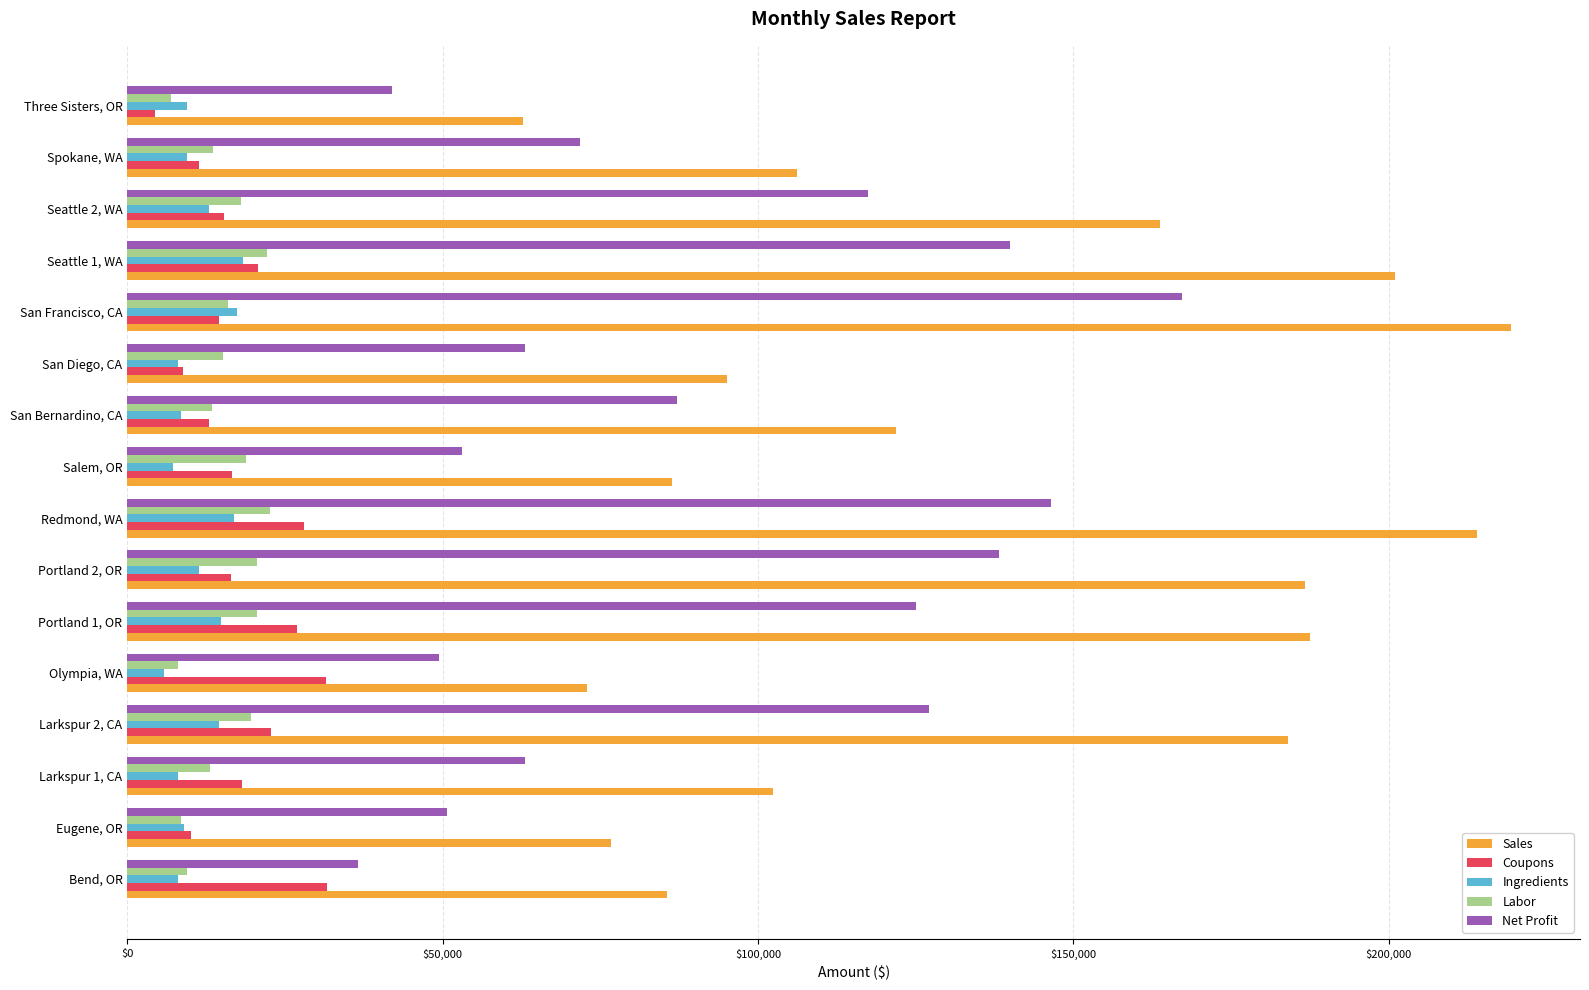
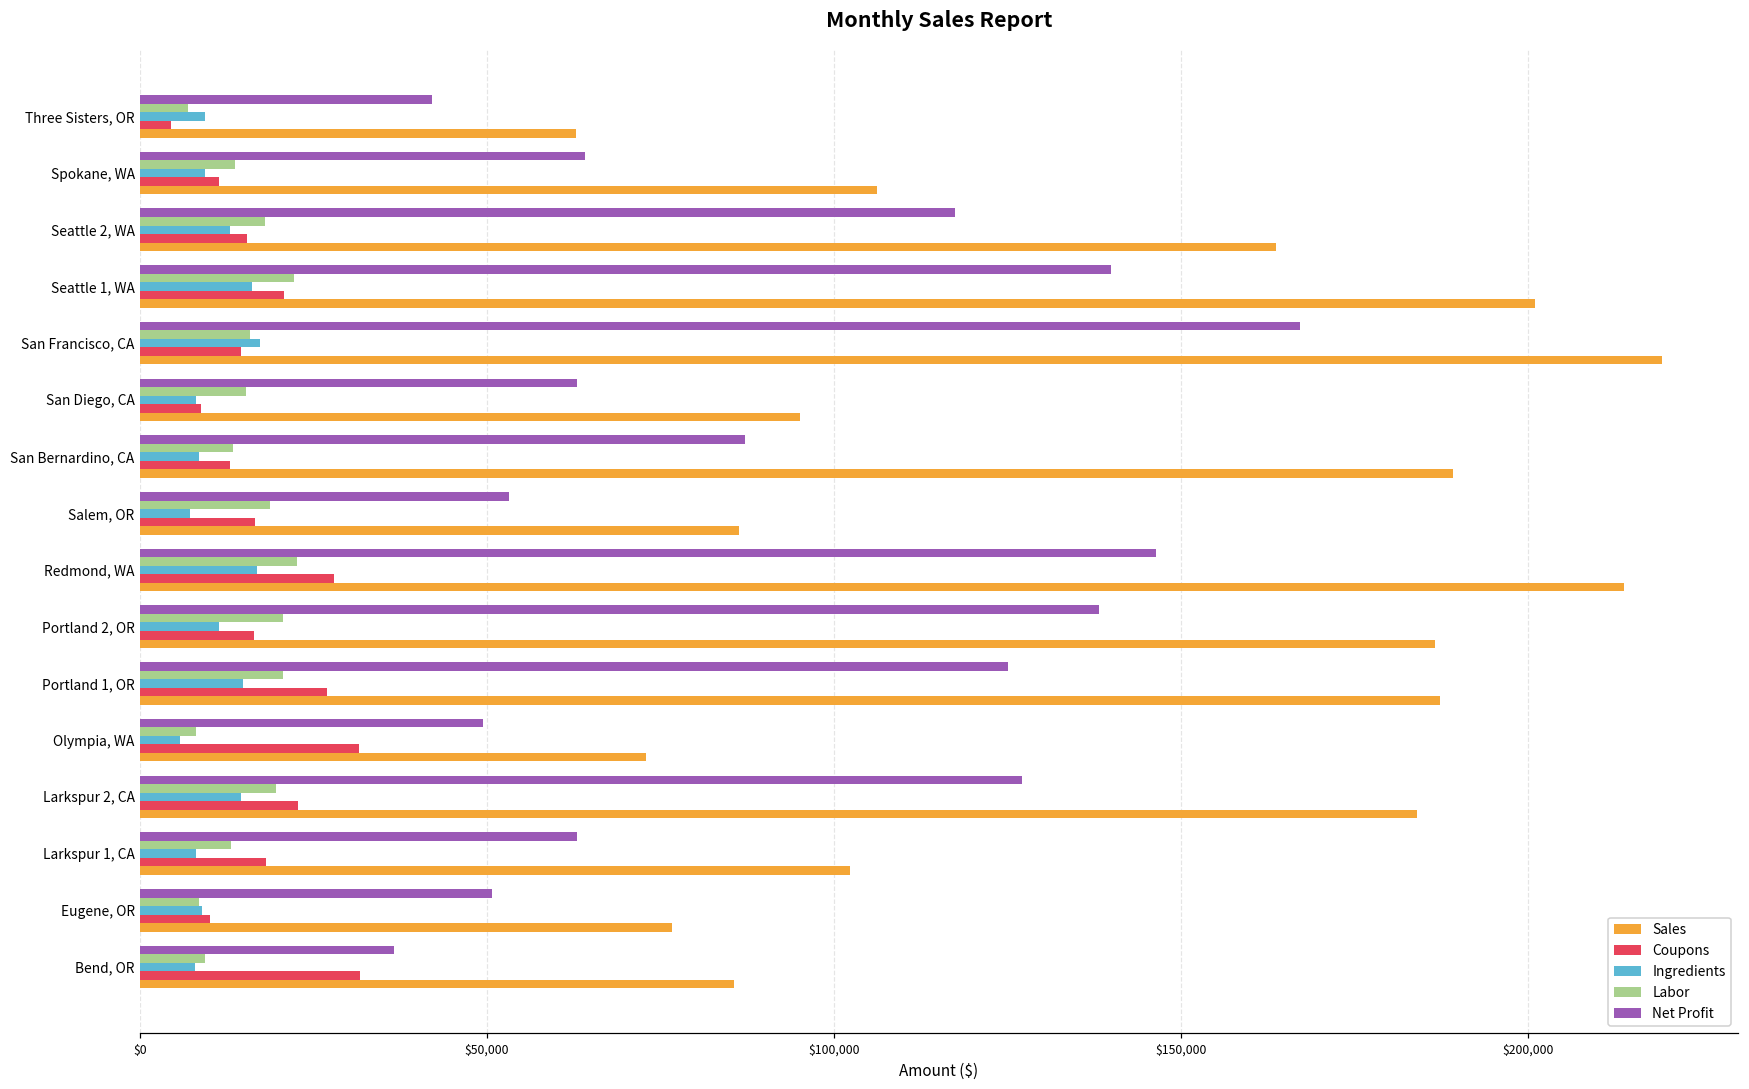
Net Profit, Spokane, WA: $72,000 -> $64,000
Ingredients, Seattle 1, WA: $18,000 -> $16,000
Sales, San Bernardino, CA: $122,000 -> $189,000
